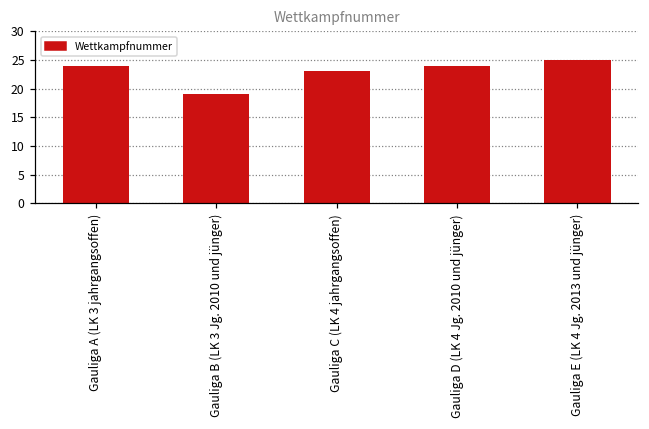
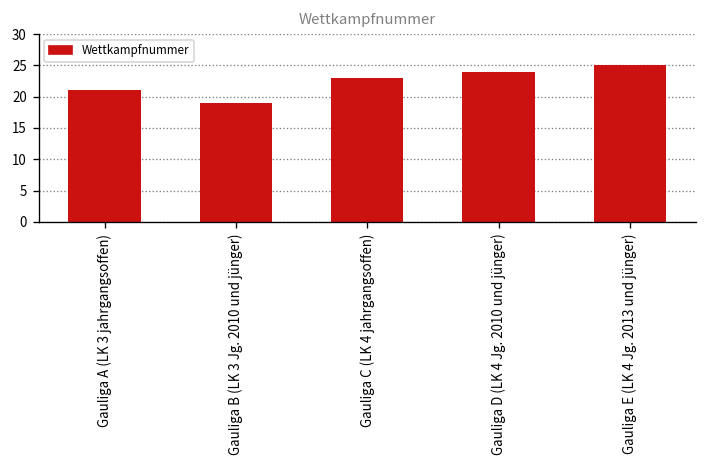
Gauliga A (LK 3 jahrgangsoffen): 24 -> 21
